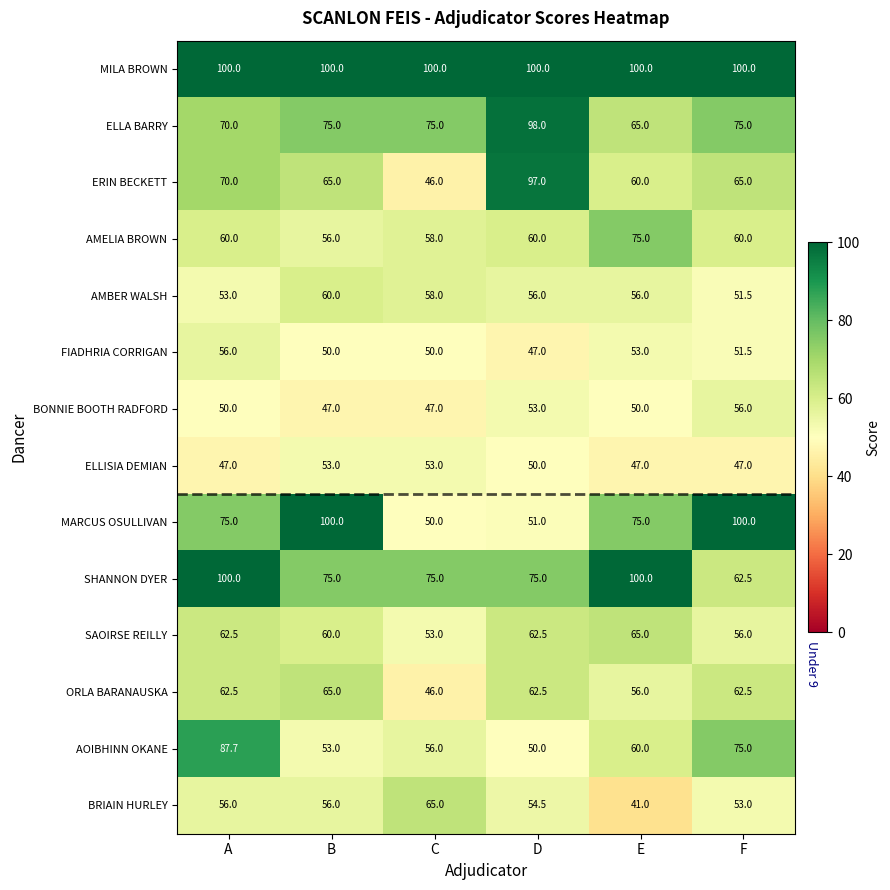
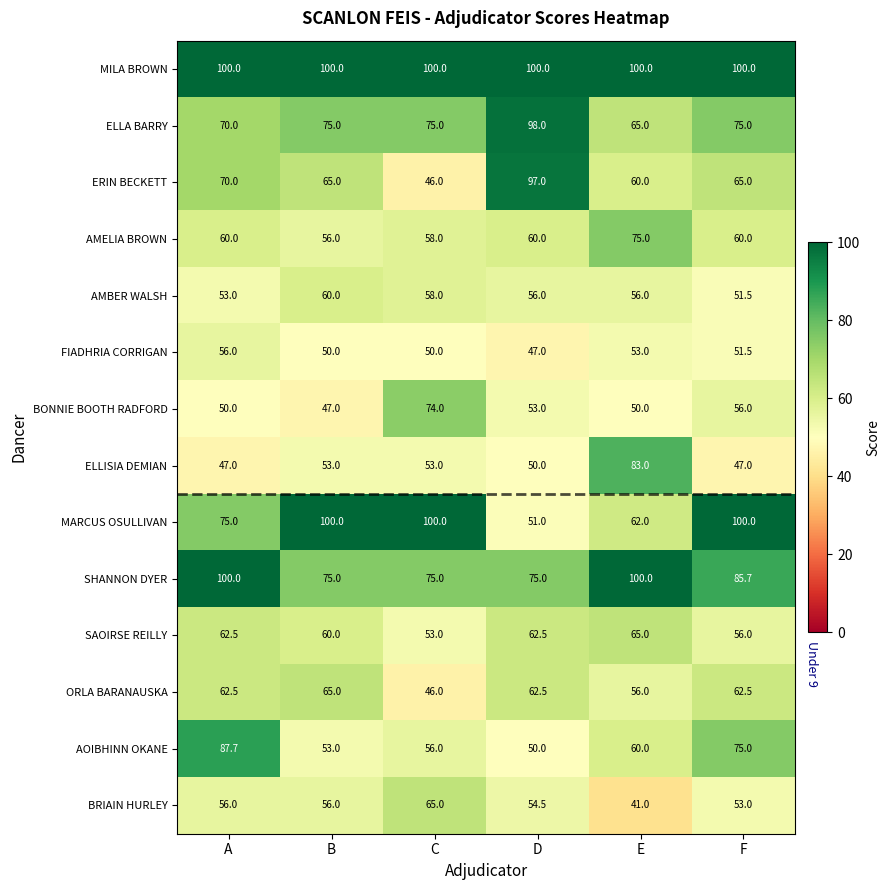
BONNIE BOOTH RADFORD, C: 47.0 -> 74.0
ELLISIA DEMIAN, E: 47.0 -> 83.0
MARCUS OSULLIVAN, C: 50.0 -> 100.0
MARCUS OSULLIVAN, E: 75.0 -> 62.0
SHANNON DYER, F: 62.5 -> 85.7
